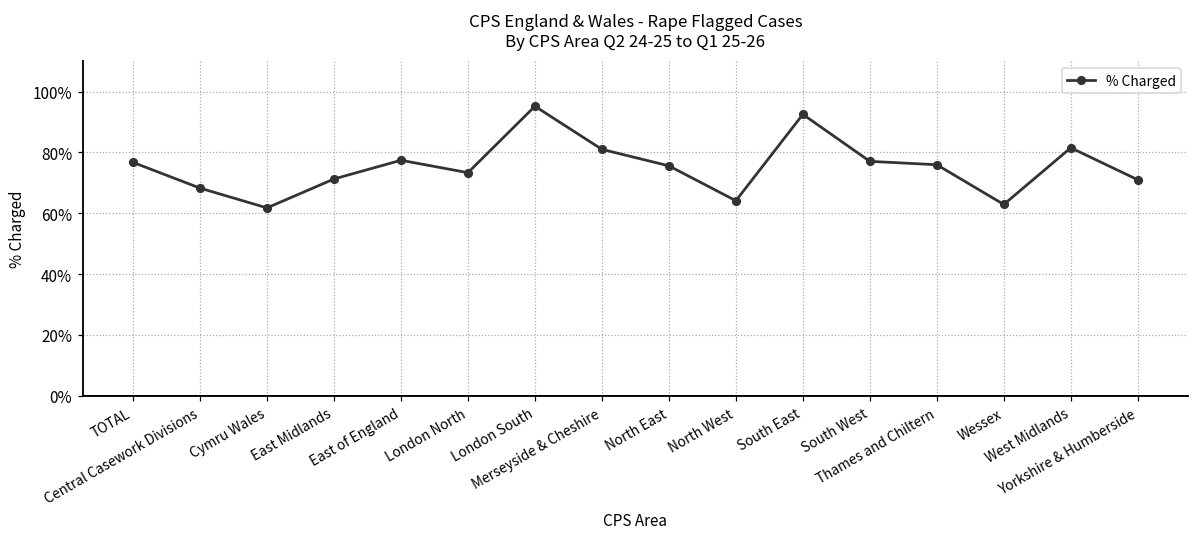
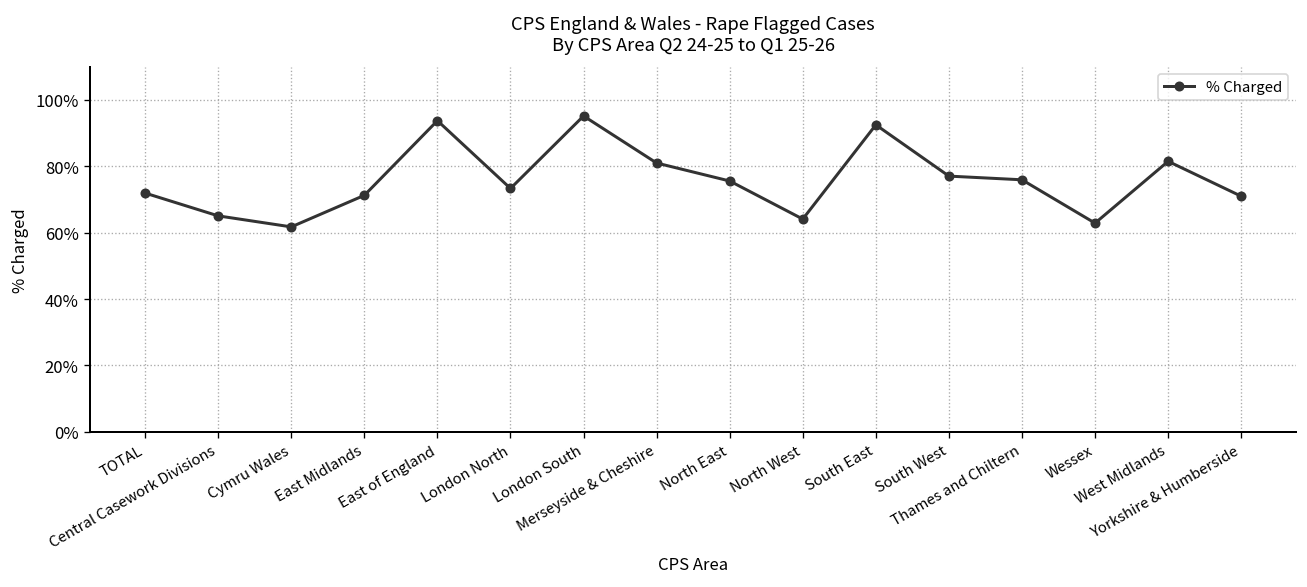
TOTAL: 77% -> 72%
Central Casework Divisions: 68% -> 65%
East of England: 77% -> 94%
